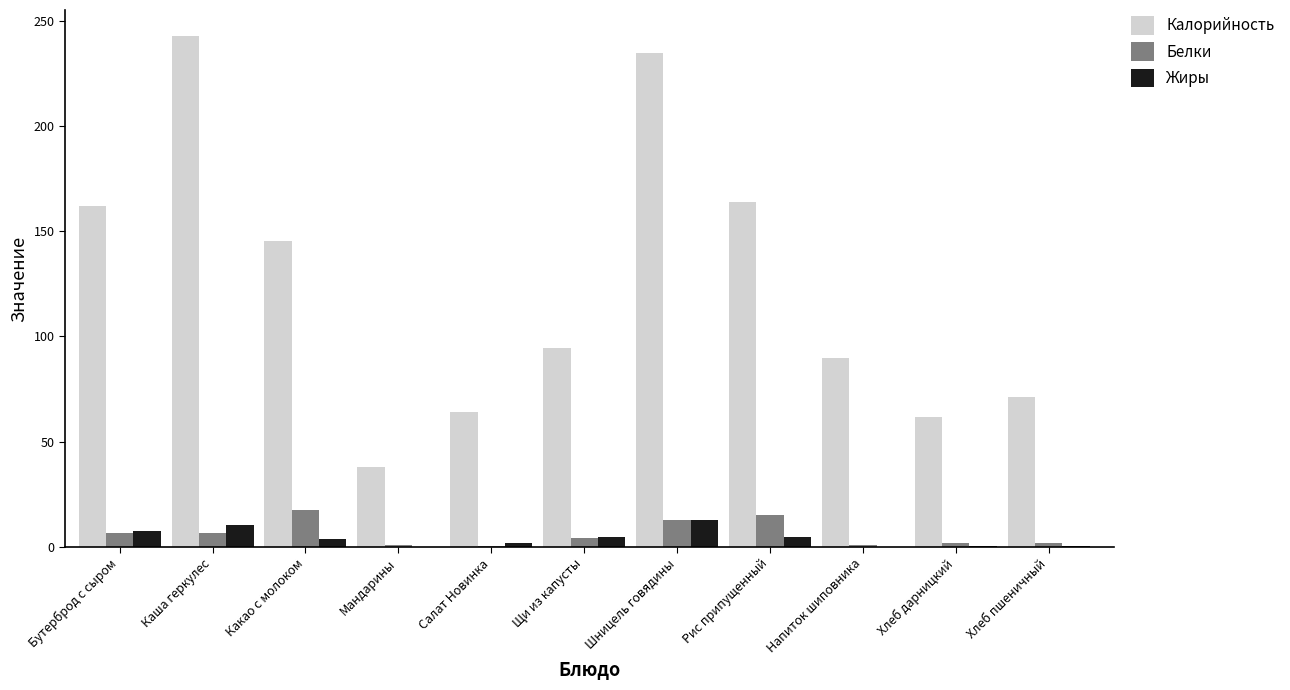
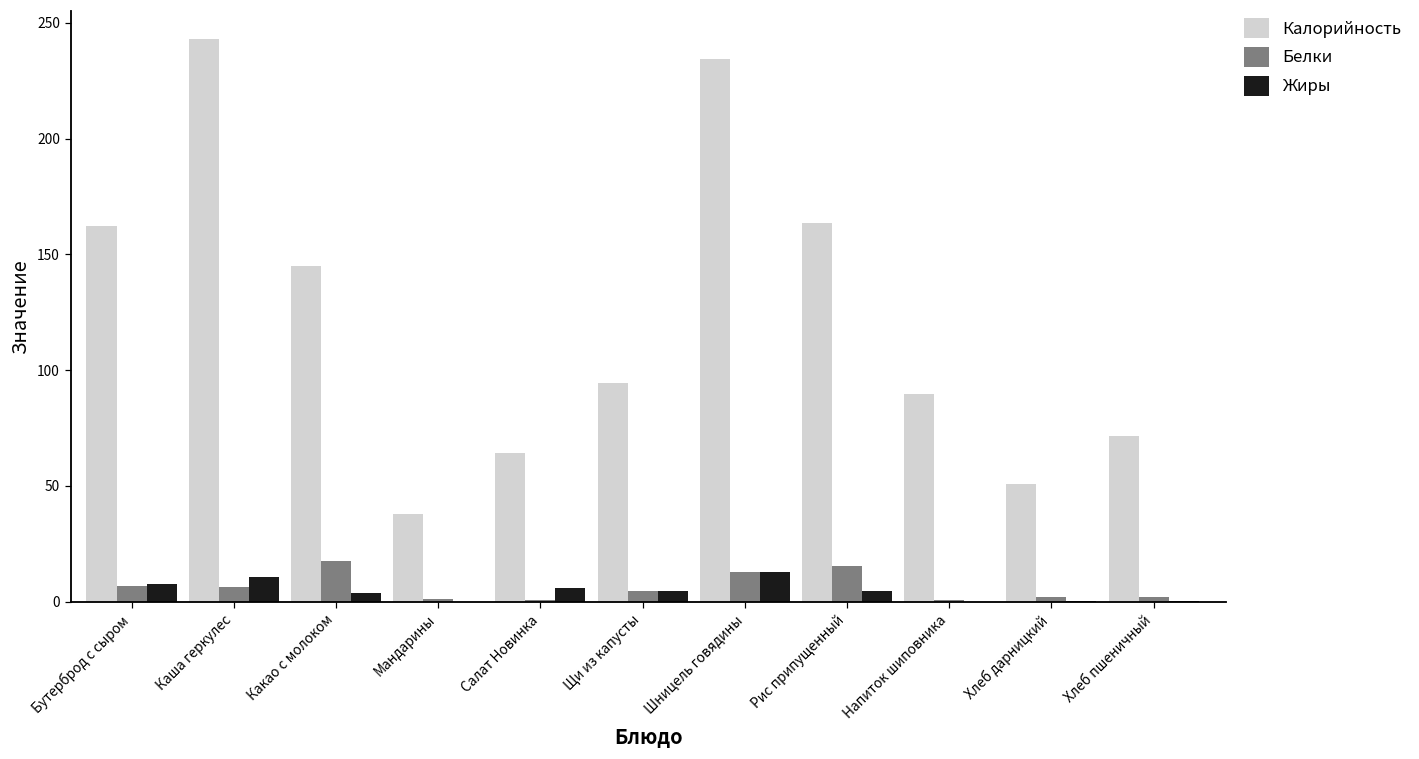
Жиры, Салат Новинка: 2 -> 6
Калорийность, Хлеб дарницкий: 62 -> 51
